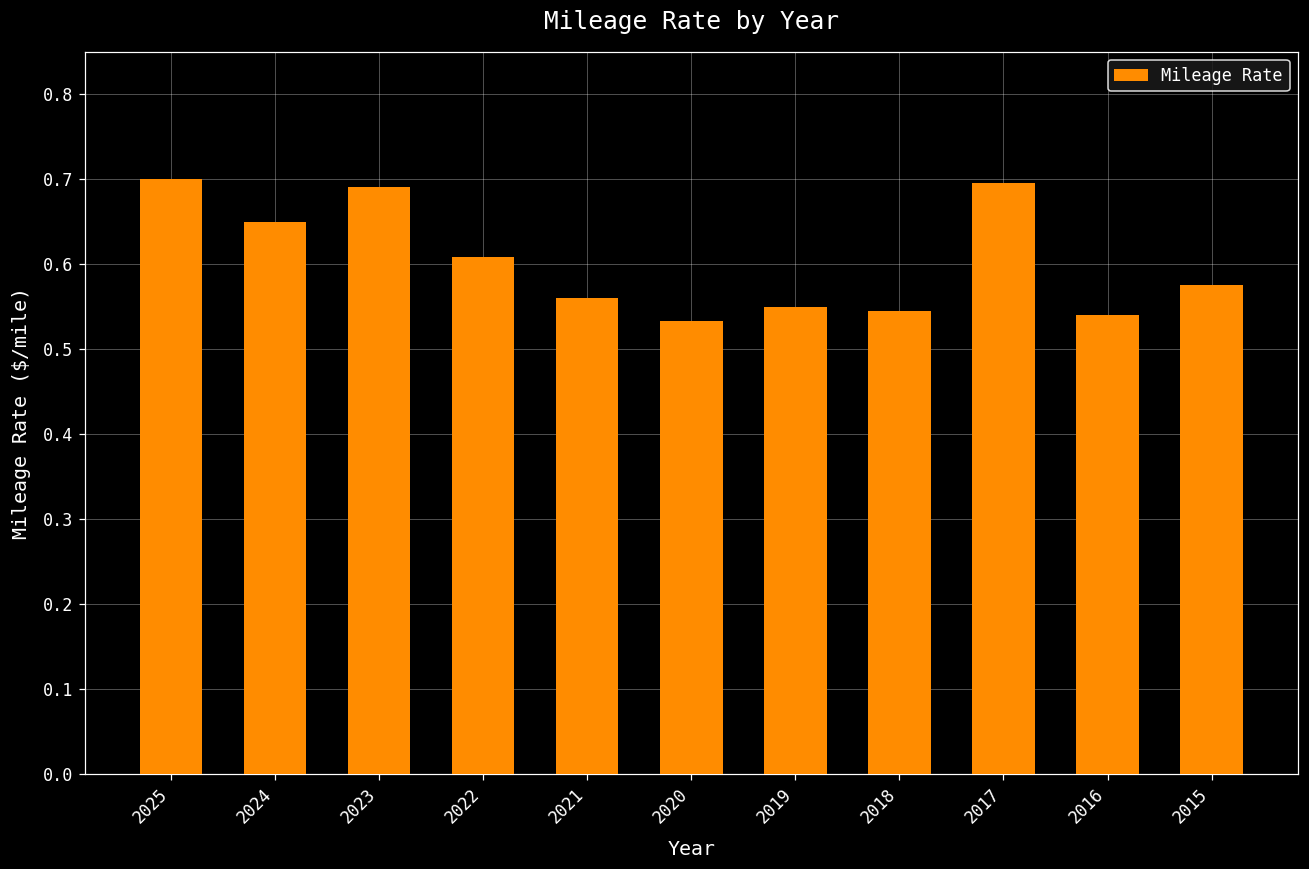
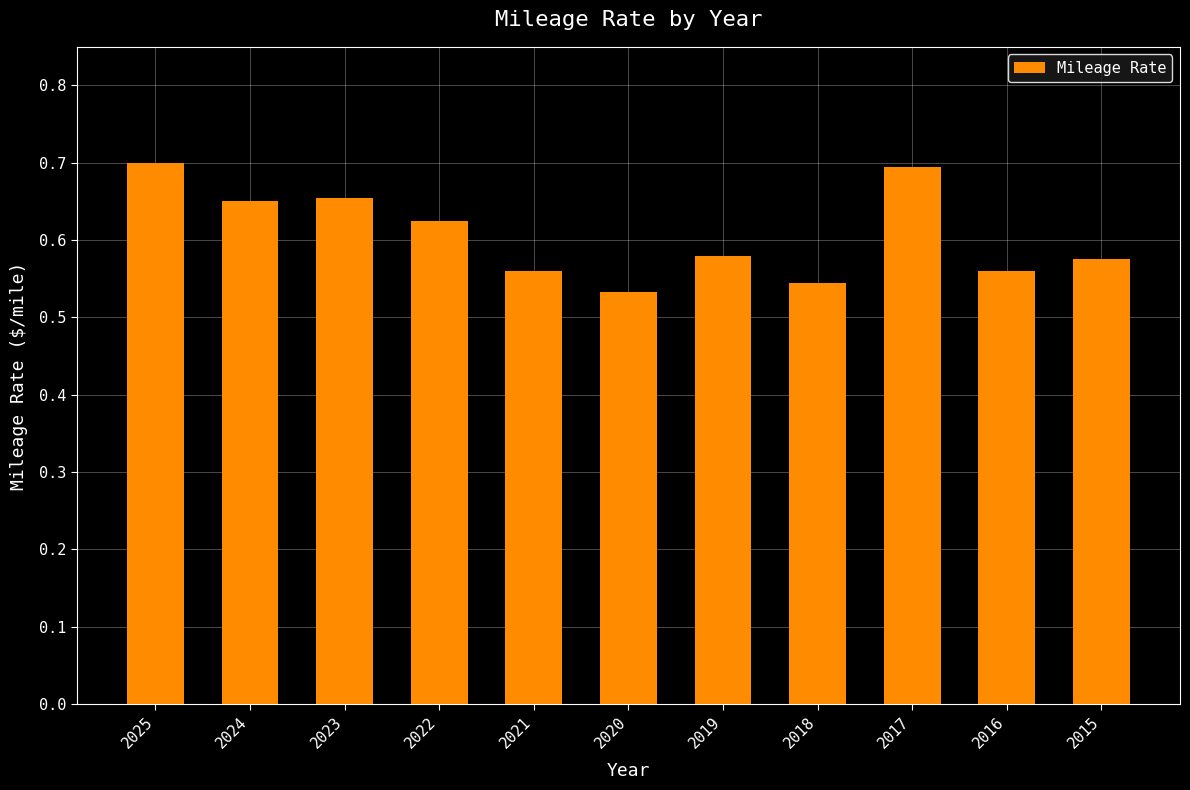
2023: 0.69 -> 0.66
2022: 0.61 -> 0.63
2019: 0.55 -> 0.58
2016: 0.54 -> 0.56
